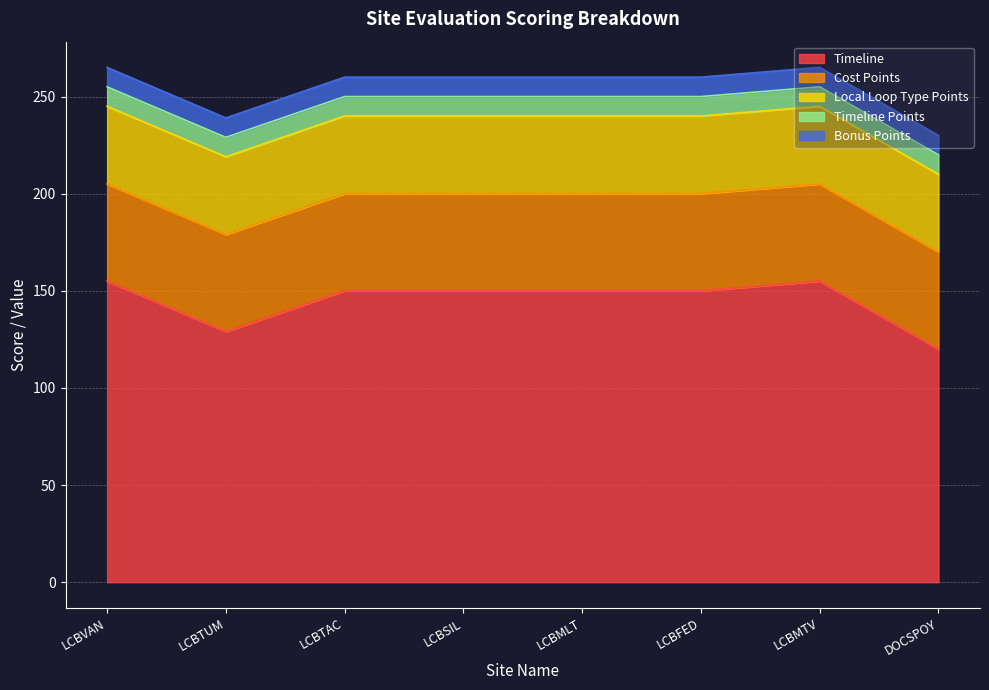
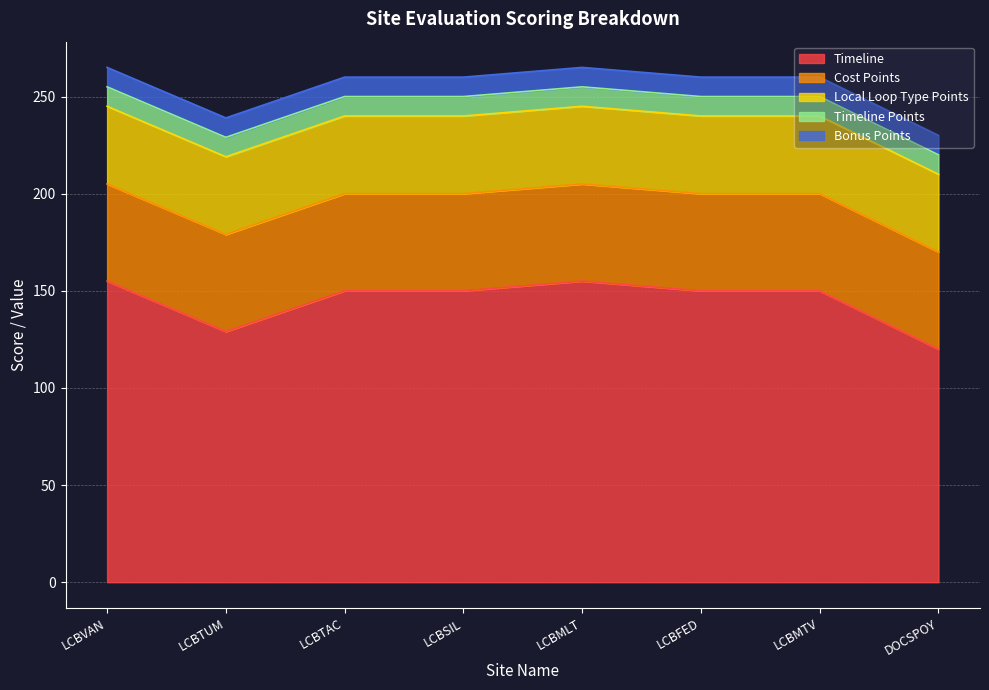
Timeline, LCBMLT: 150 -> 155
Timeline, LCBMTV: 155 -> 150
